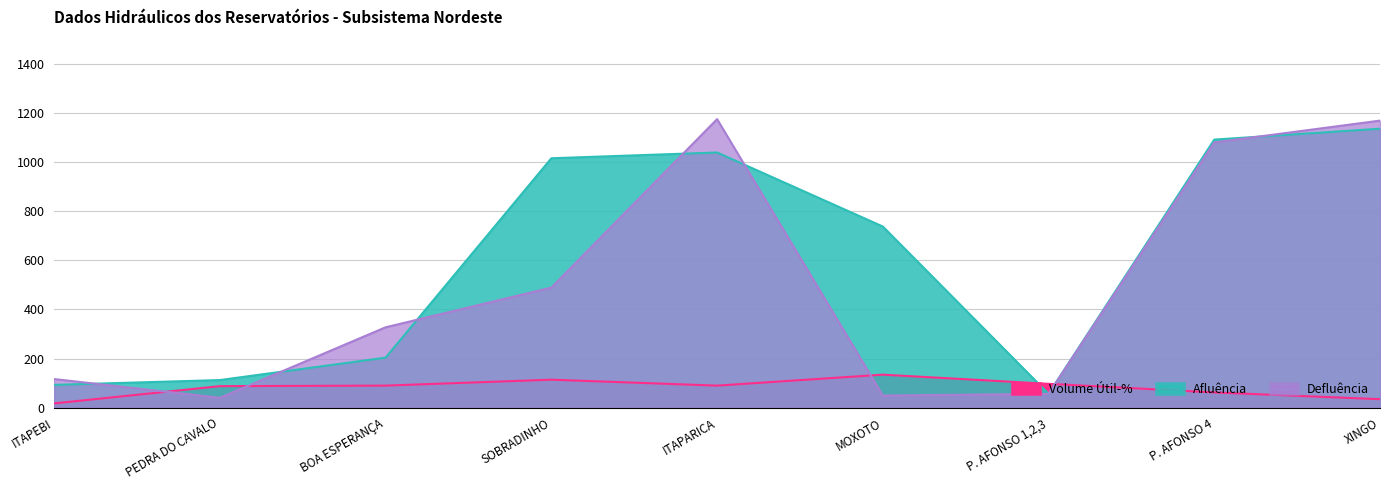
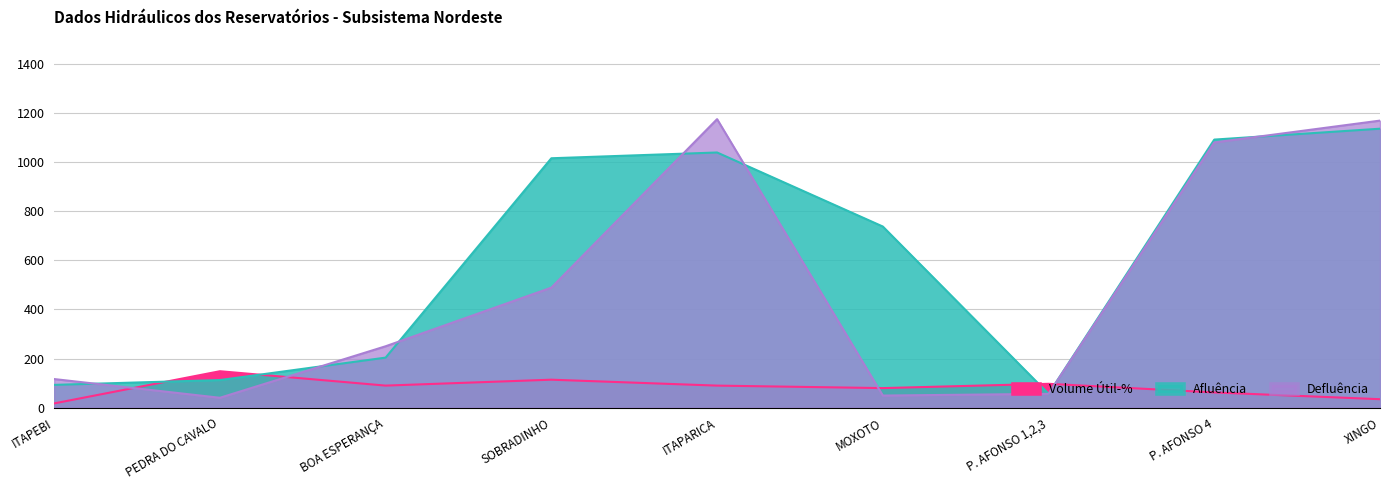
Volume Útil-%, PEDRA DO CAVALO: 90 -> 150
Defluência, BOA ESPERANÇA: 330 -> 250
Volume Útil-%, MOXOTO: 130 -> 80
